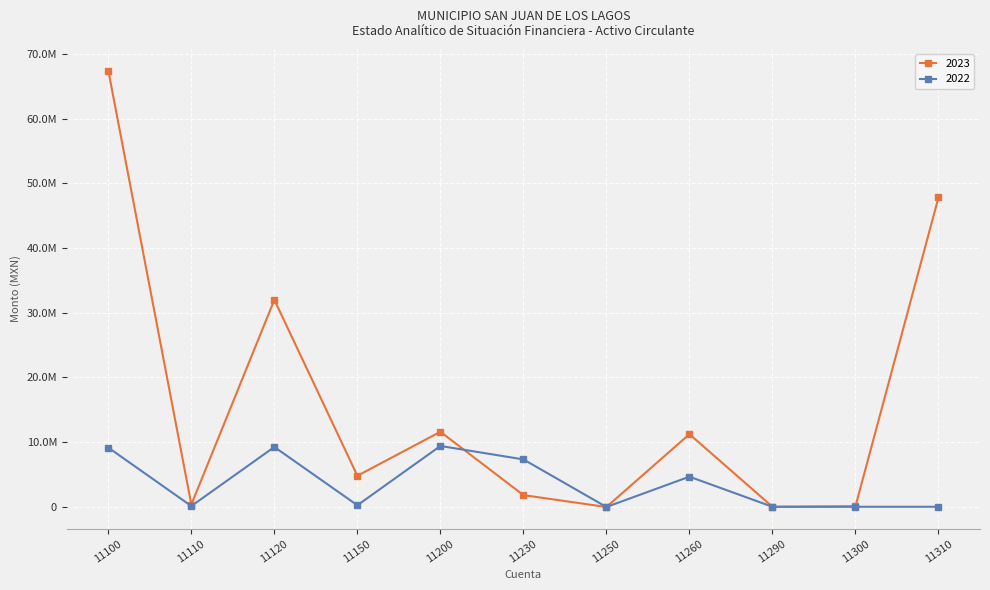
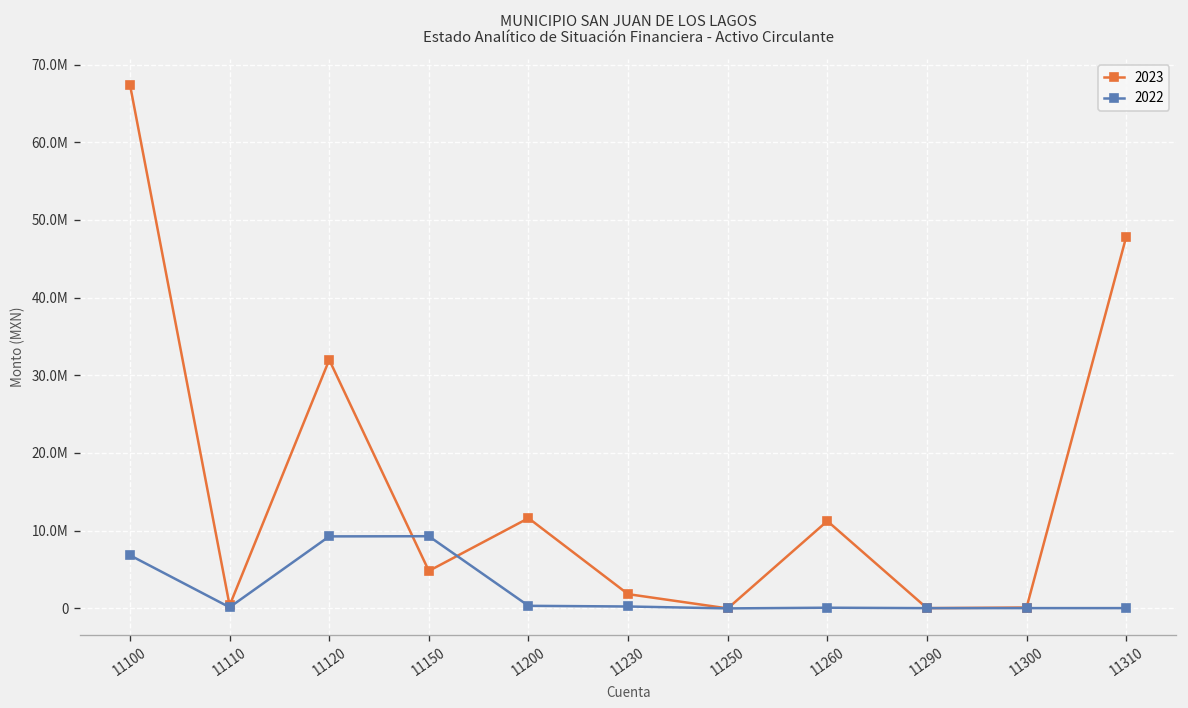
2022, 11100: 9000000 -> 7000000
2022, 11150: 0 -> 9000000
2022, 11200: 9000000 -> 0
2022, 11230: 7000000 -> 0
2022, 11260: 5000000 -> 0
